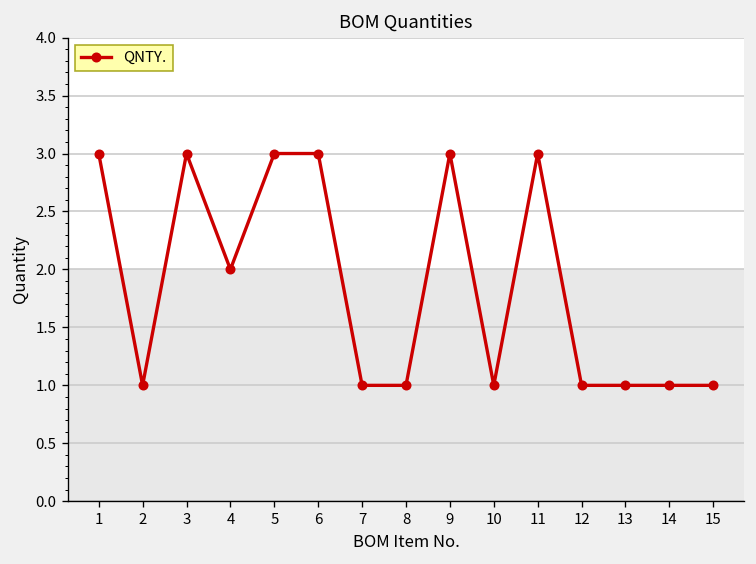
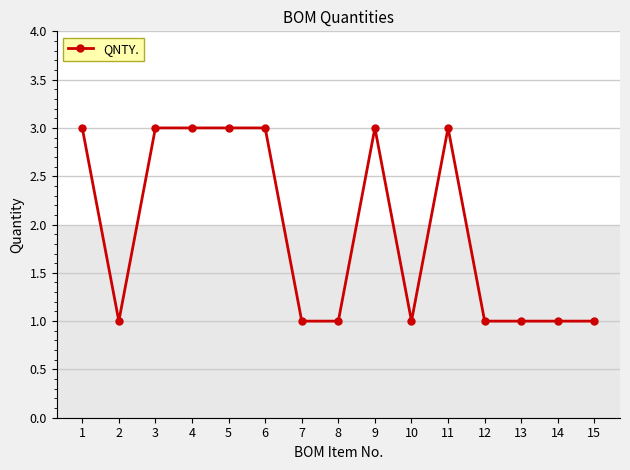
4: 2 -> 3
